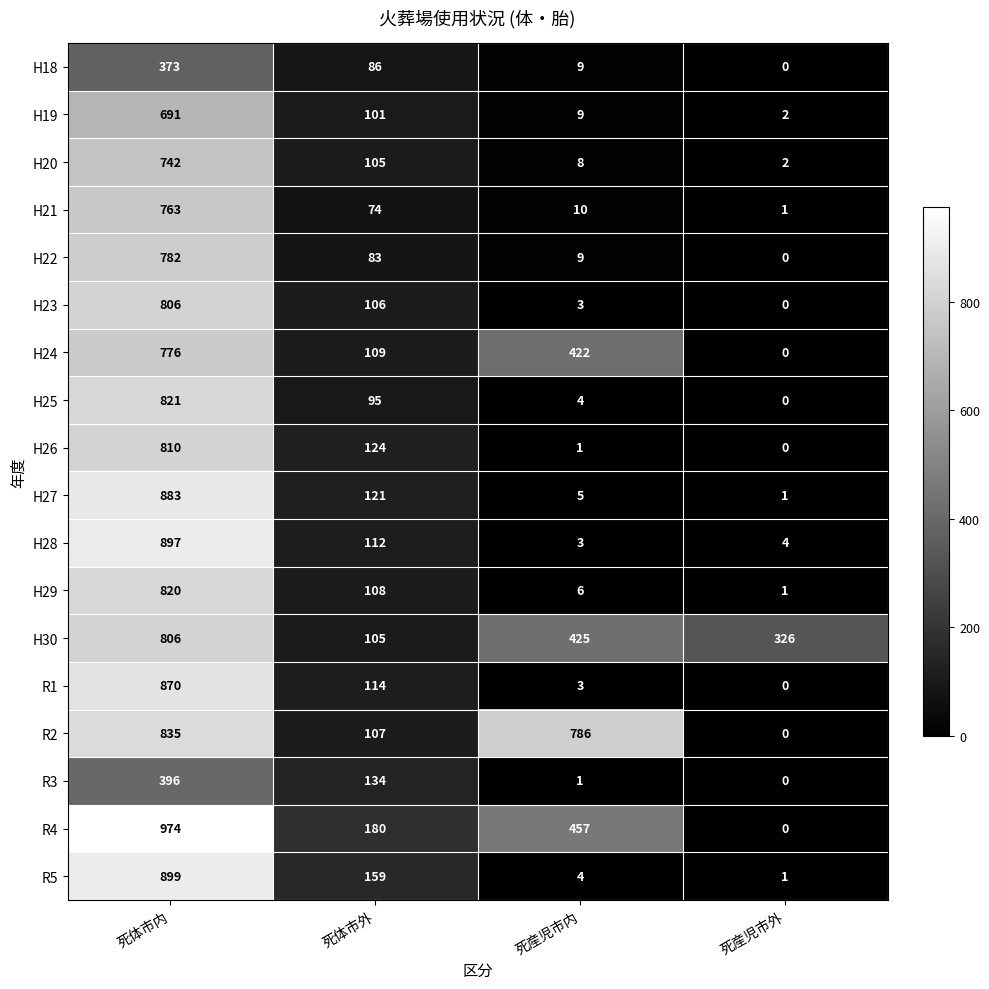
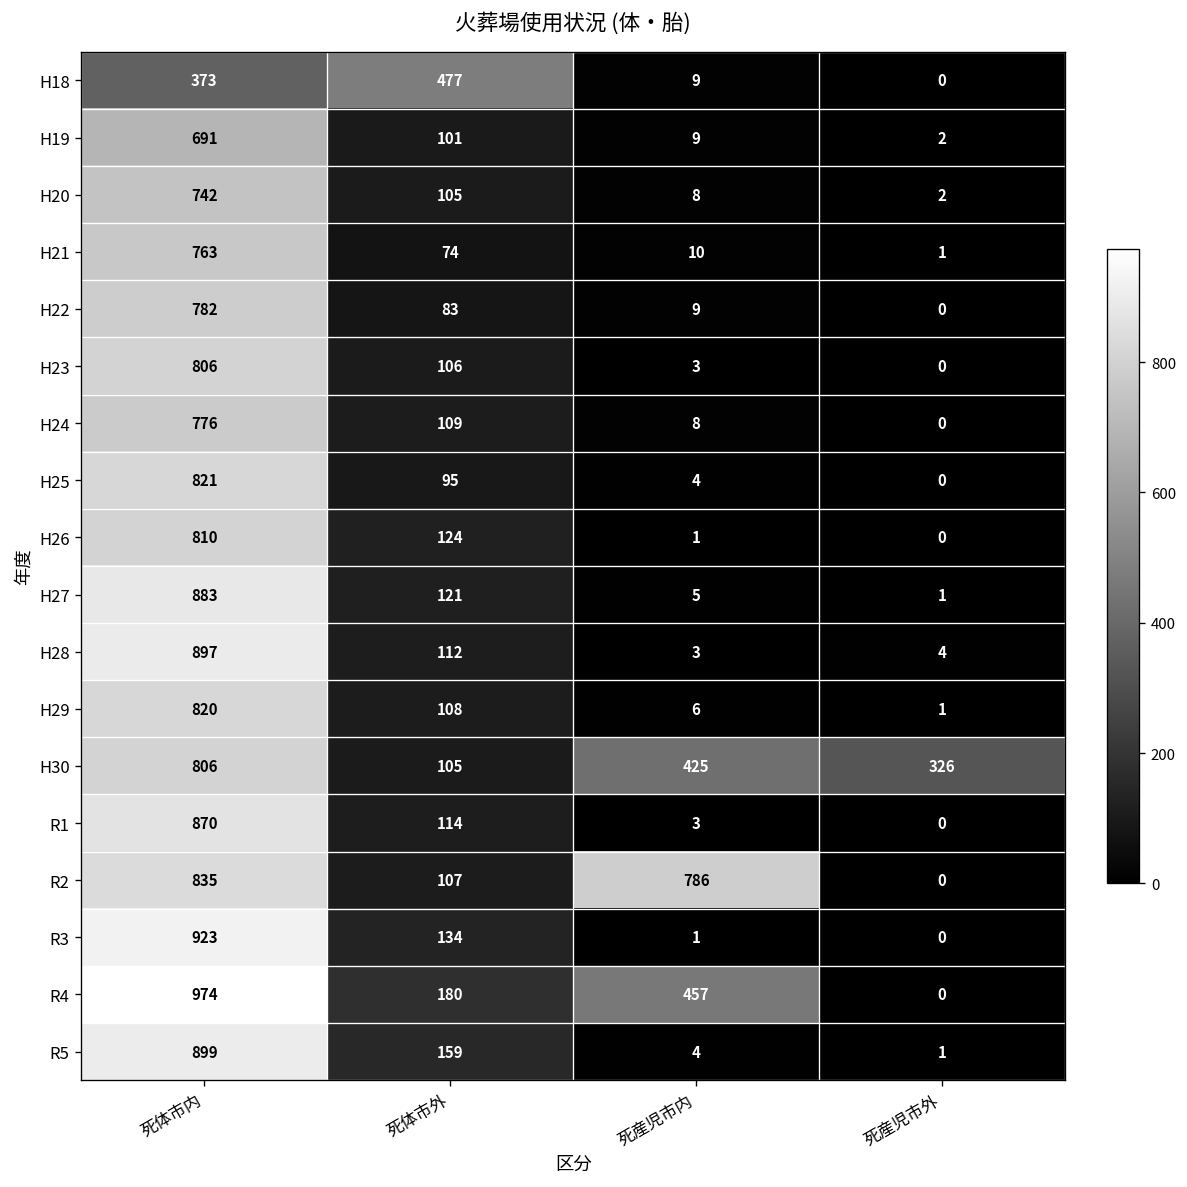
H18, 死体市外: 86 -> 477
H24, 死産児市内: 422 -> 8
R3, 死体市内: 396 -> 923
